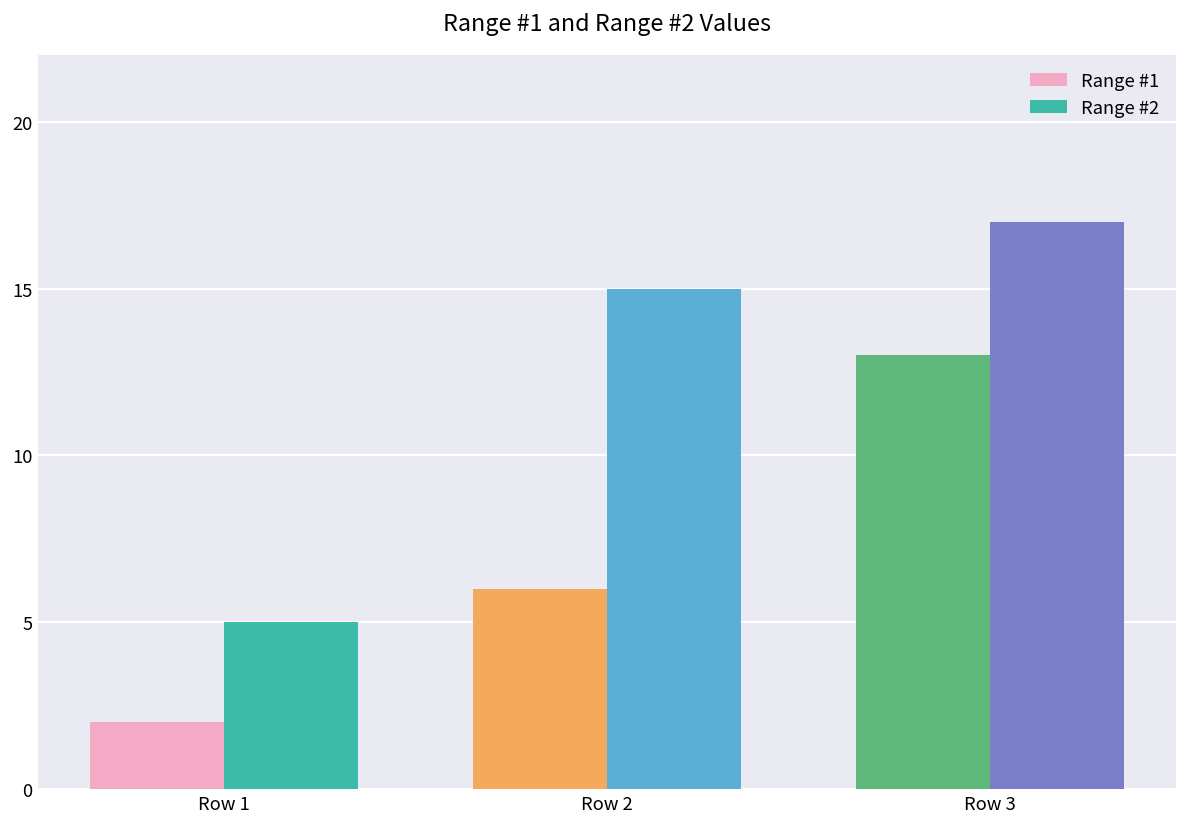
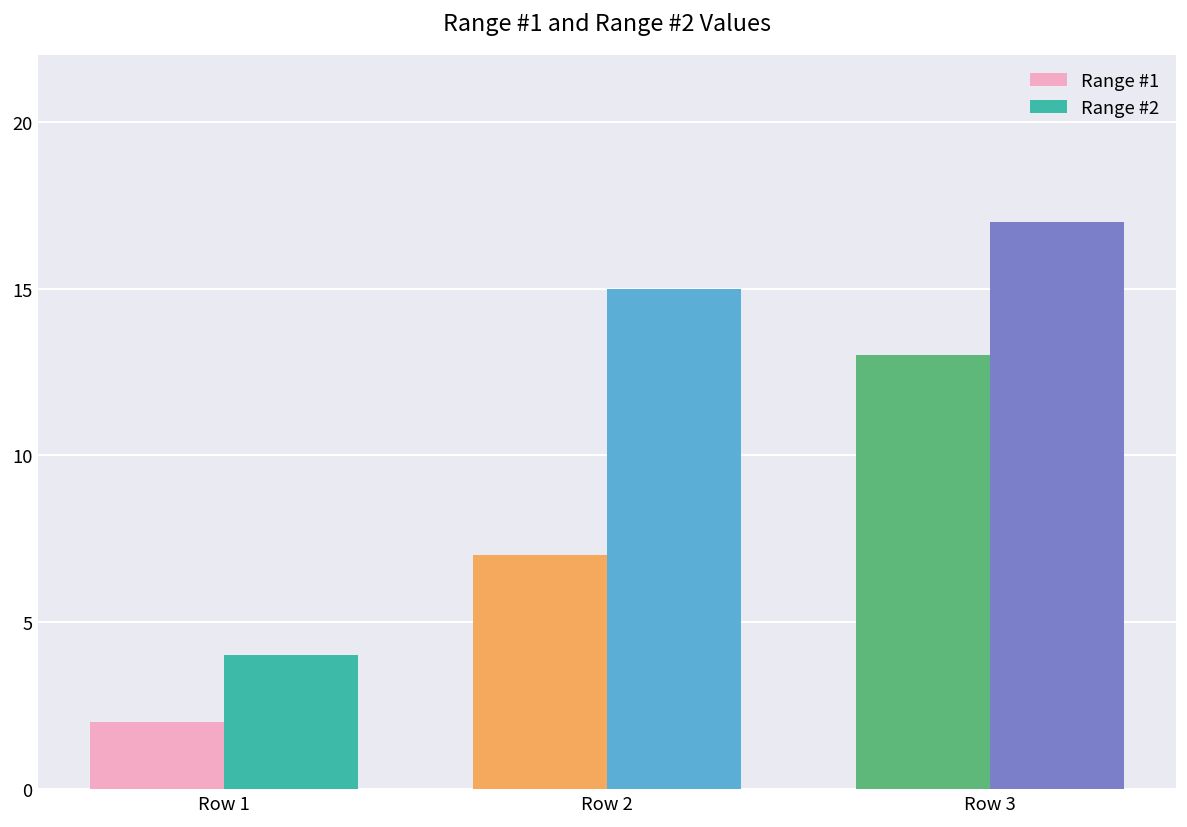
Range #2, Row 1: 5 -> 4
Range #1, Row 2: 6 -> 7
